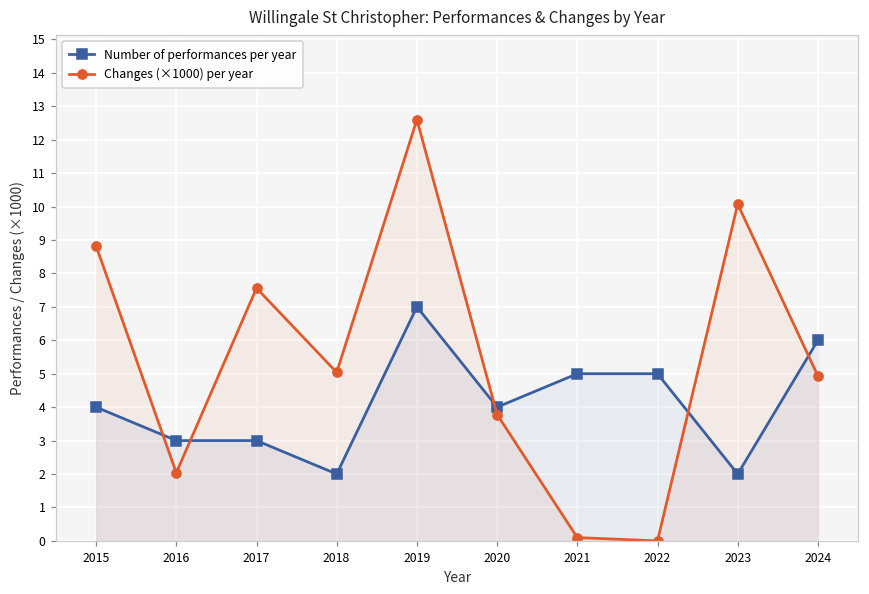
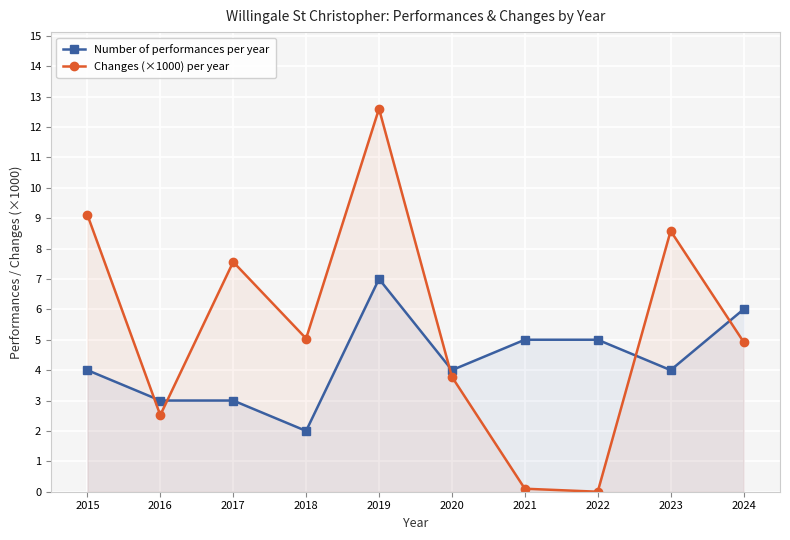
Changes (×1000) per year, 2015: 8.8 -> 9.1
Changes (×1000) per year, 2016: 2.0 -> 2.5
Number of performances per year, 2023: 2 -> 4
Changes (×1000) per year, 2023: 10.1 -> 8.6
